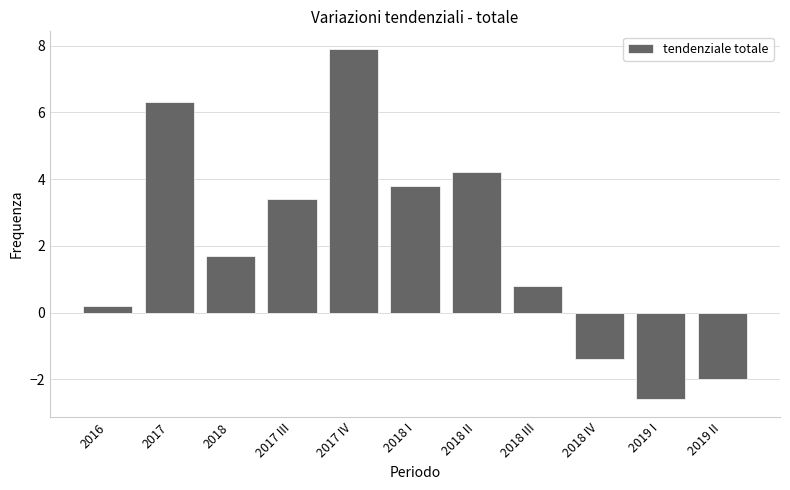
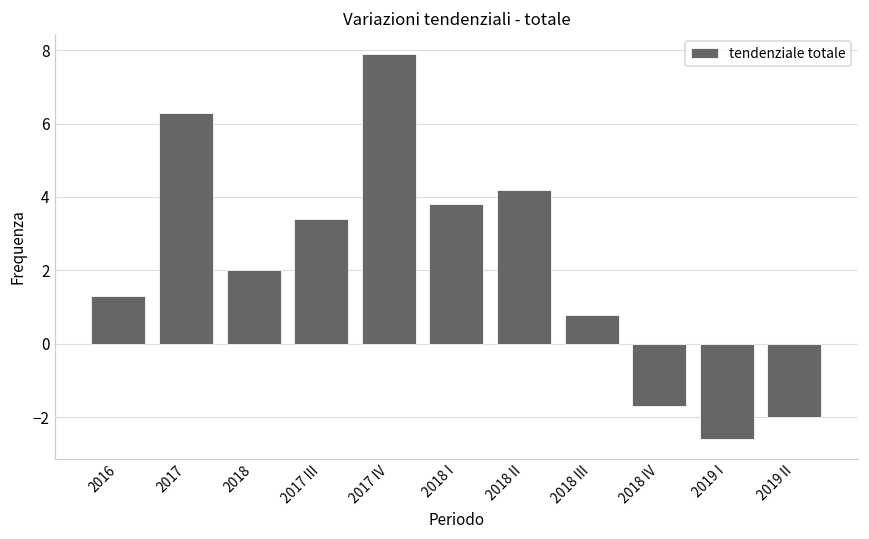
2016: 0.2 -> 1.3
2018: 1.7 -> 2.0
2018 IV: -1.4 -> -1.7
